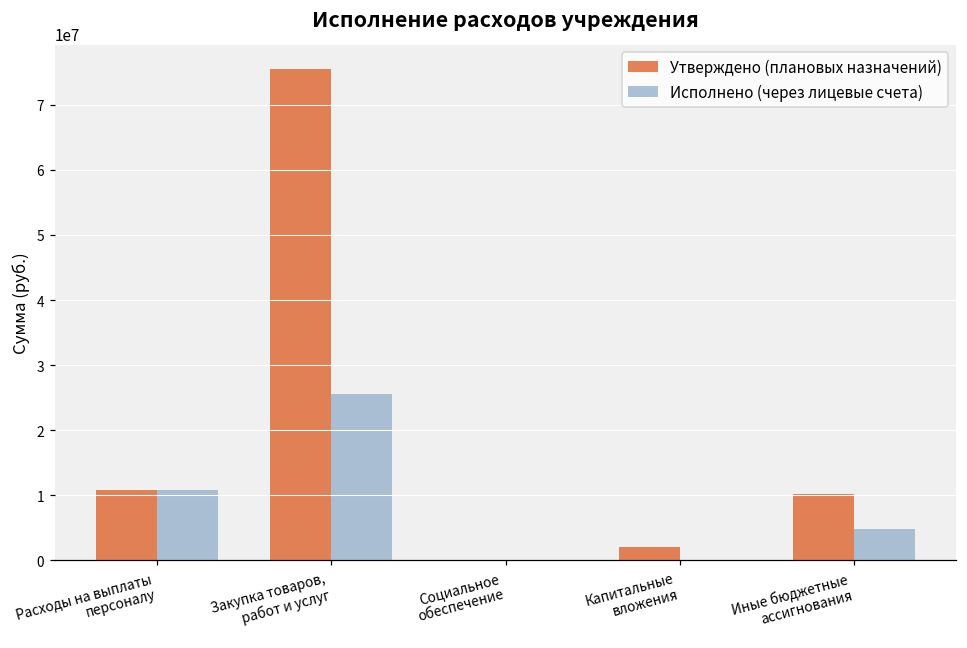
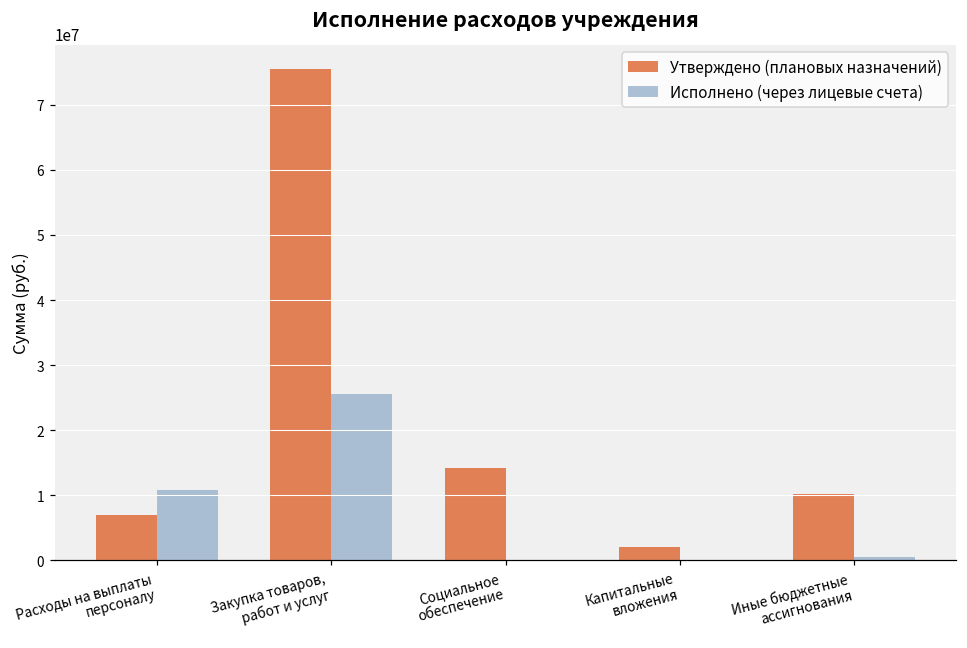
Утверждено (плановых назначений), Расходы на выплаты персоналу: 11000000 -> 7000000
Утверждено (плановых назначений), Социальное обеспечение: 0 -> 14000000
Исполнено (через лицевые счета), Иные бюджетные ассигнования: 5000000 -> 0
